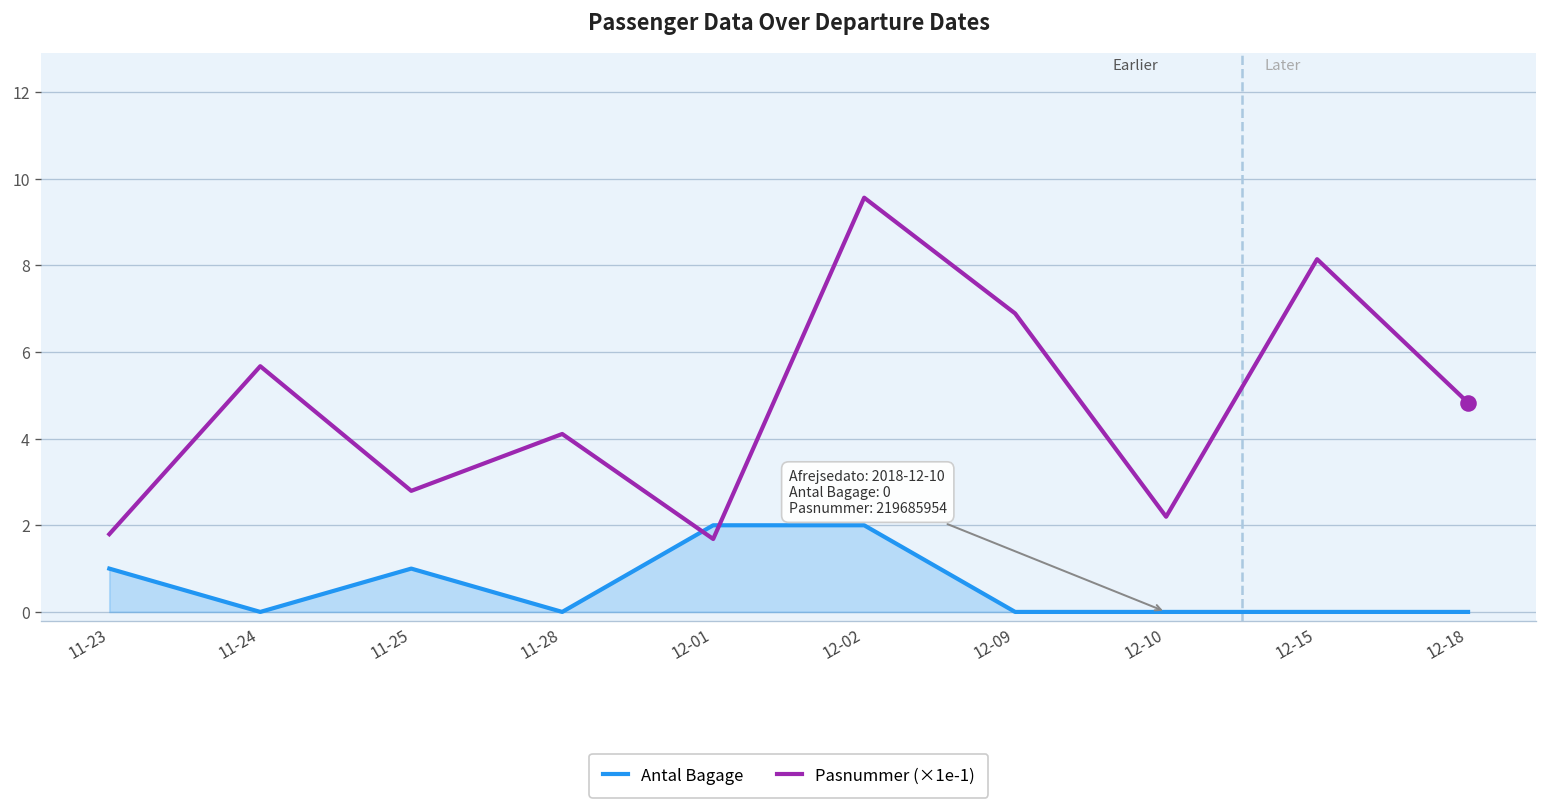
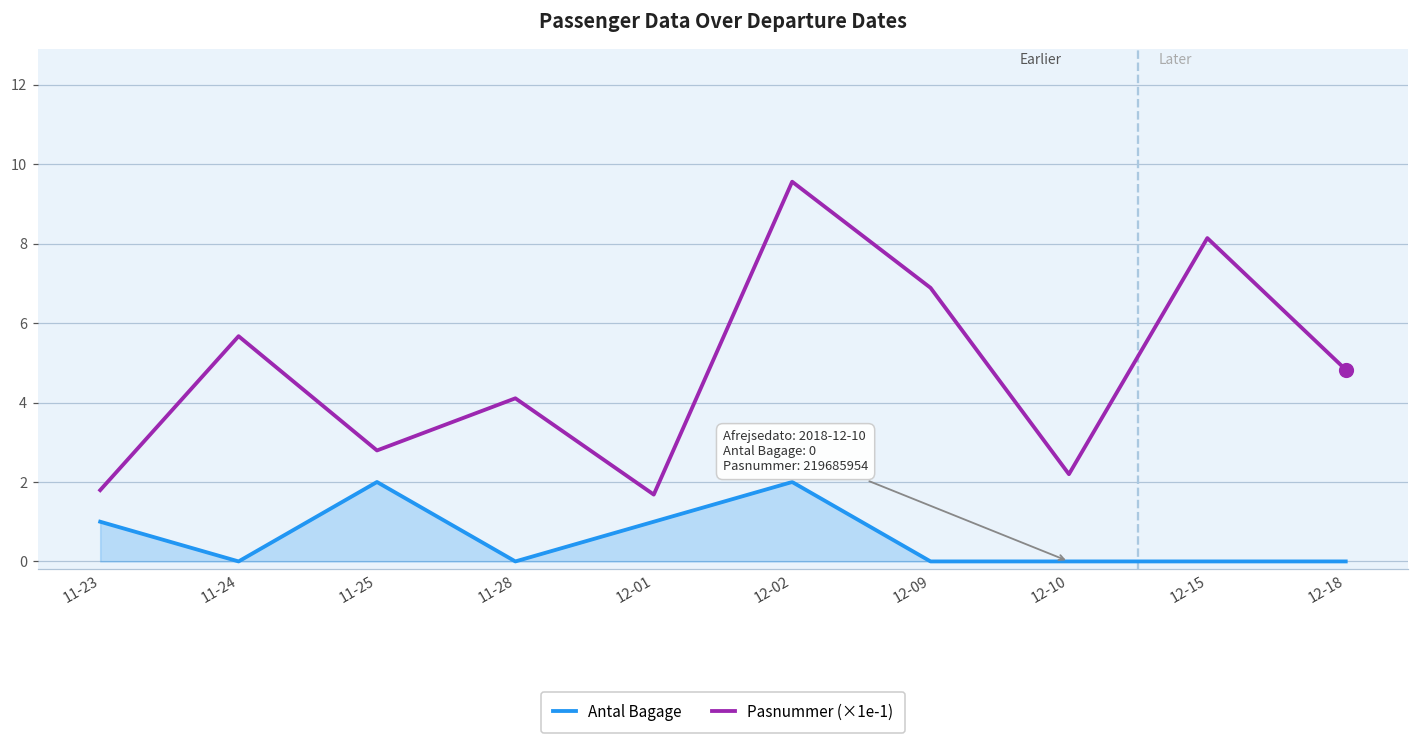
Antal Bagage, 11-25: 1 -> 2
Antal Bagage, 12-01: 2 -> 1
